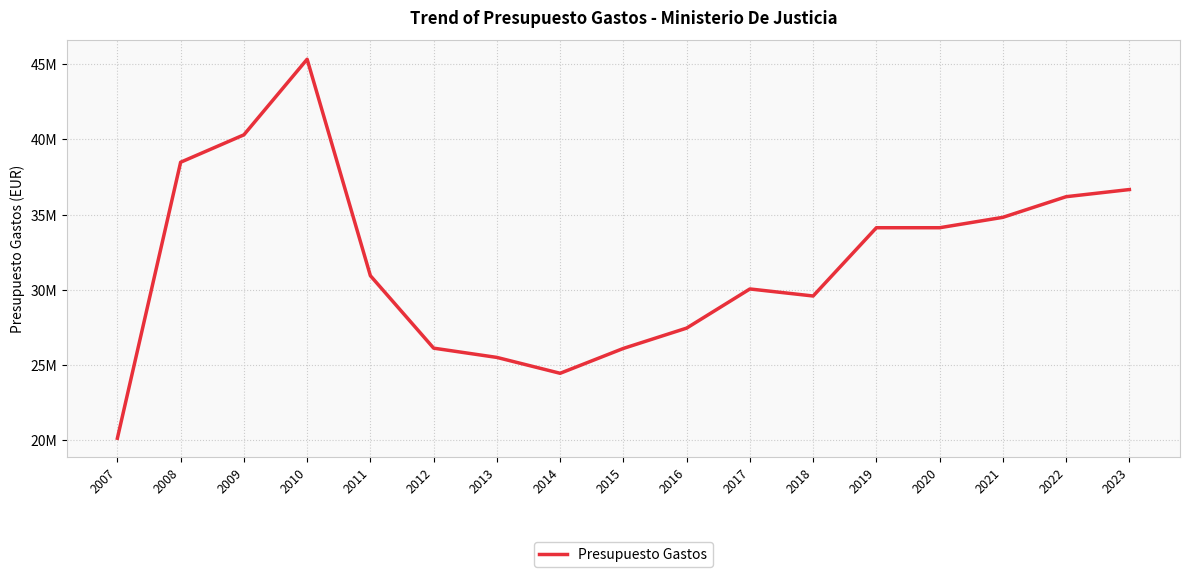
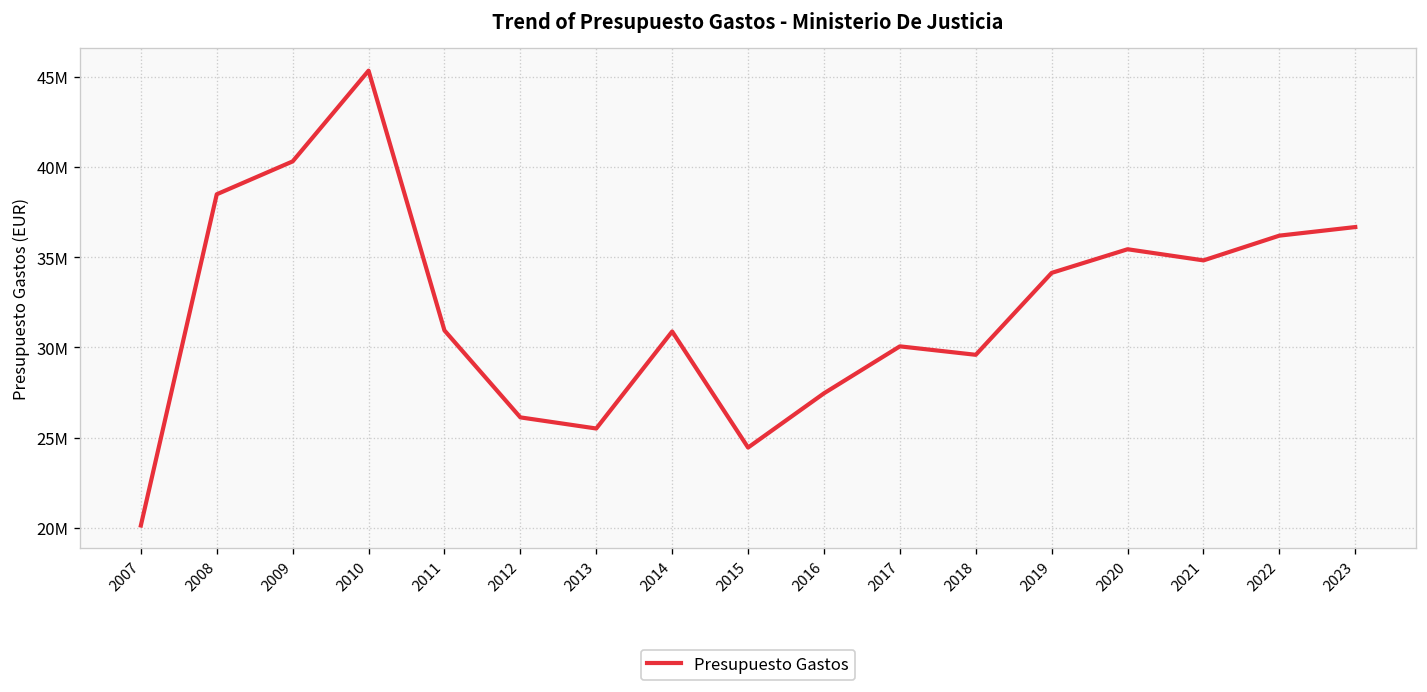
2014: 24500000 -> 30900000
2015: 26100000 -> 24500000
2020: 34100000 -> 35400000
